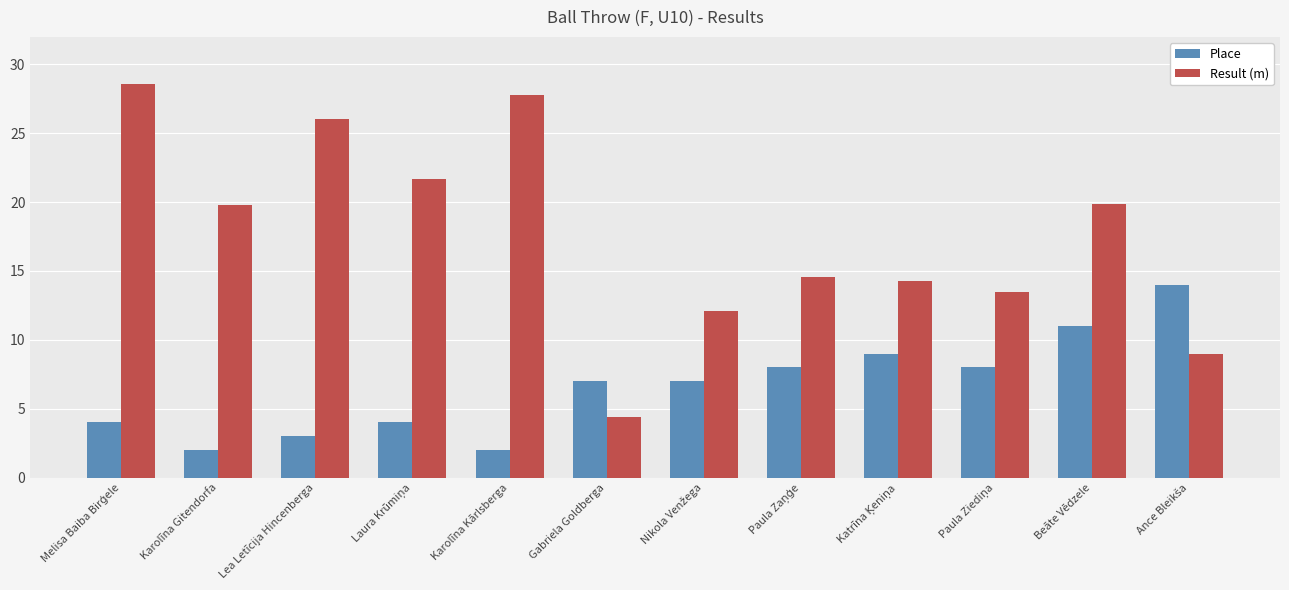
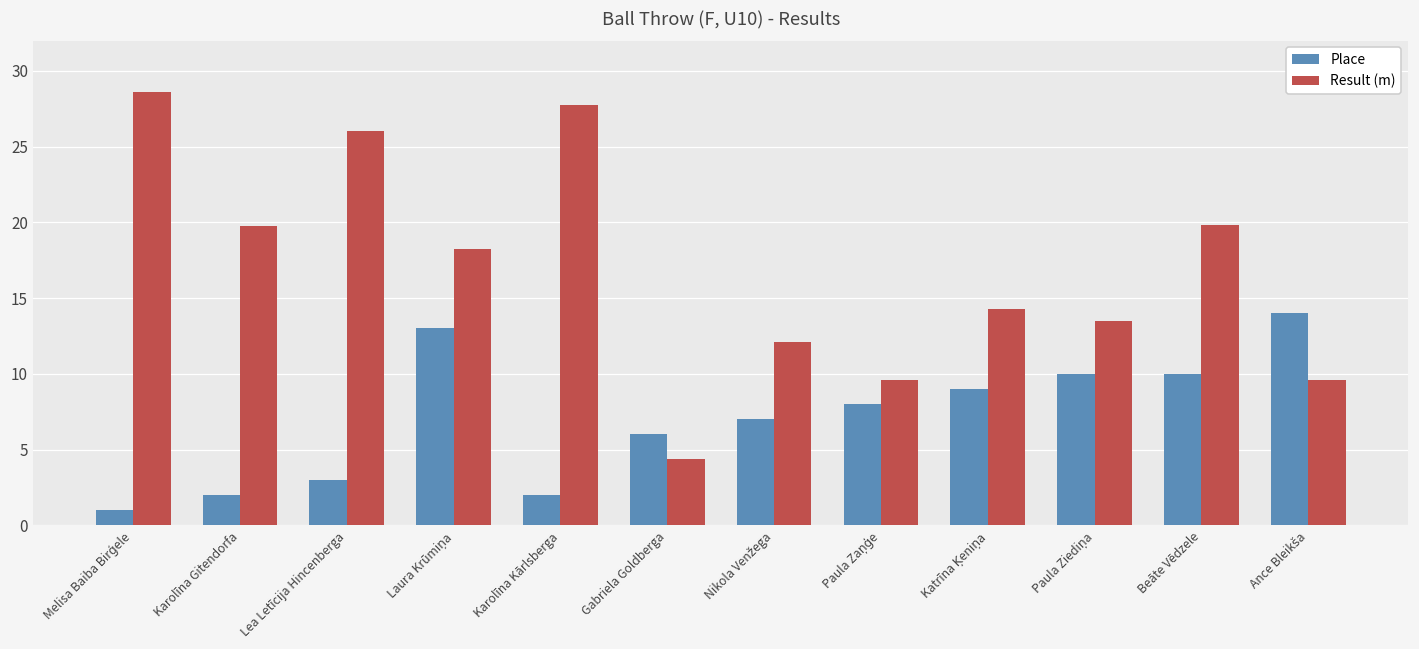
Place, Melisa Baiba Birģele: 4 -> 1
Place, Laura Krūmiņa: 4 -> 13
Result (m), Laura Krūmiņa: 21.7 -> 18.2
Place, Gabriela Goldberga: 7 -> 6
Result (m), Paula Zaņģe: 14.6 -> 9.6
Place, Paula Ziediņa: 8 -> 10
Place, Beāte Vēdzele: 11 -> 10
Result (m), Ance Bleikša: 9.0 -> 9.6
